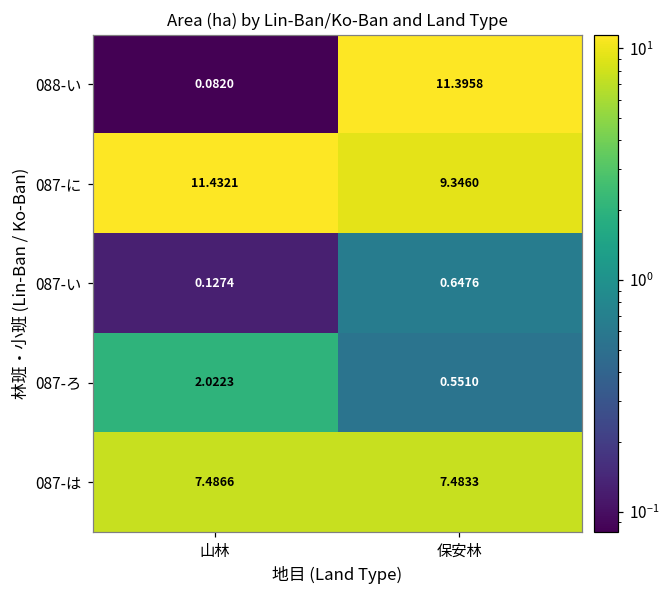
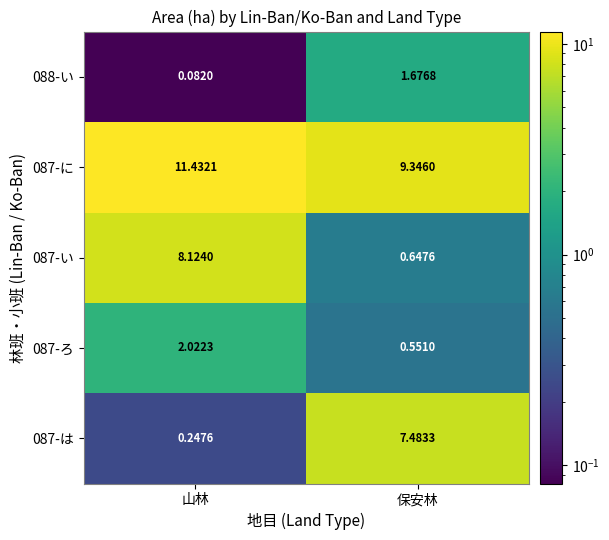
088-い, 保安林: 11.3958 -> 1.6768
087-い, 山林: 0.1274 -> 8.1240
087-は, 山林: 7.4866 -> 0.2476
